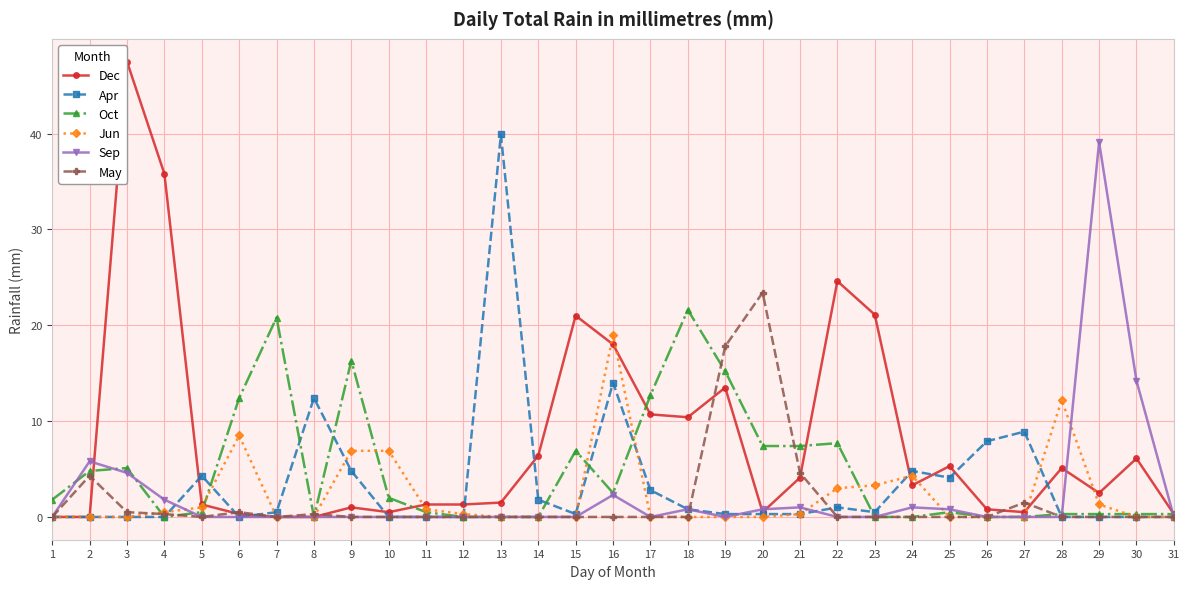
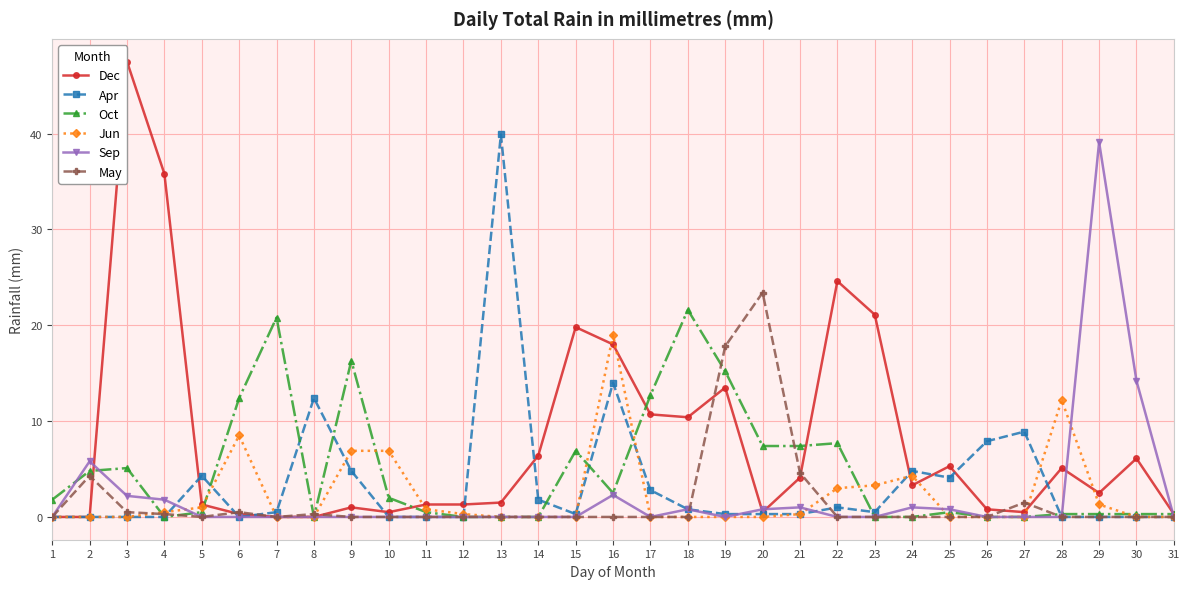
Sep, 3: 5 -> 2
Dec, 15: 21 -> 20
